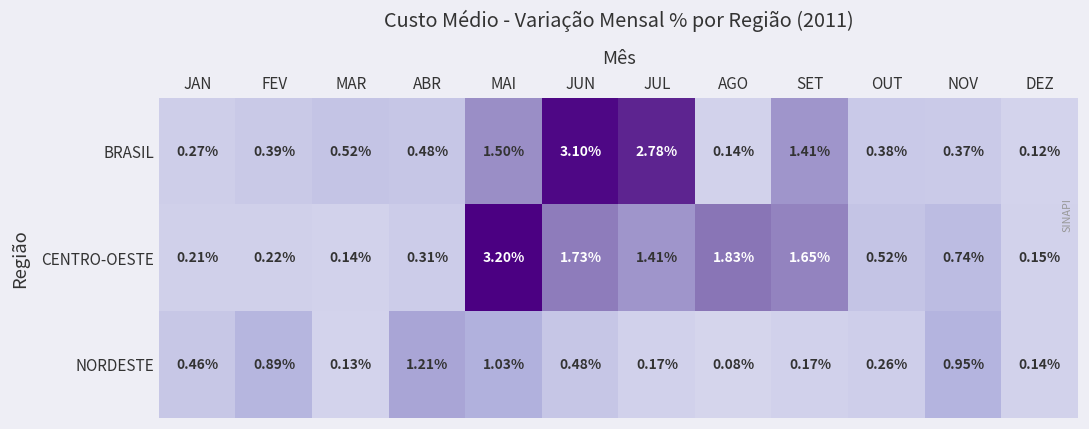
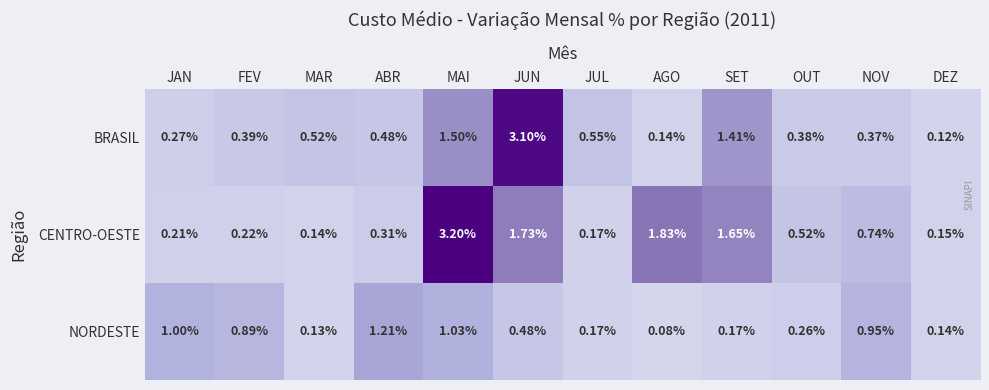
BRASIL, JUL: 2.78% -> 0.55%
CENTRO-OESTE, JUL: 1.41% -> 0.17%
NORDESTE, JAN: 0.46% -> 1.00%
